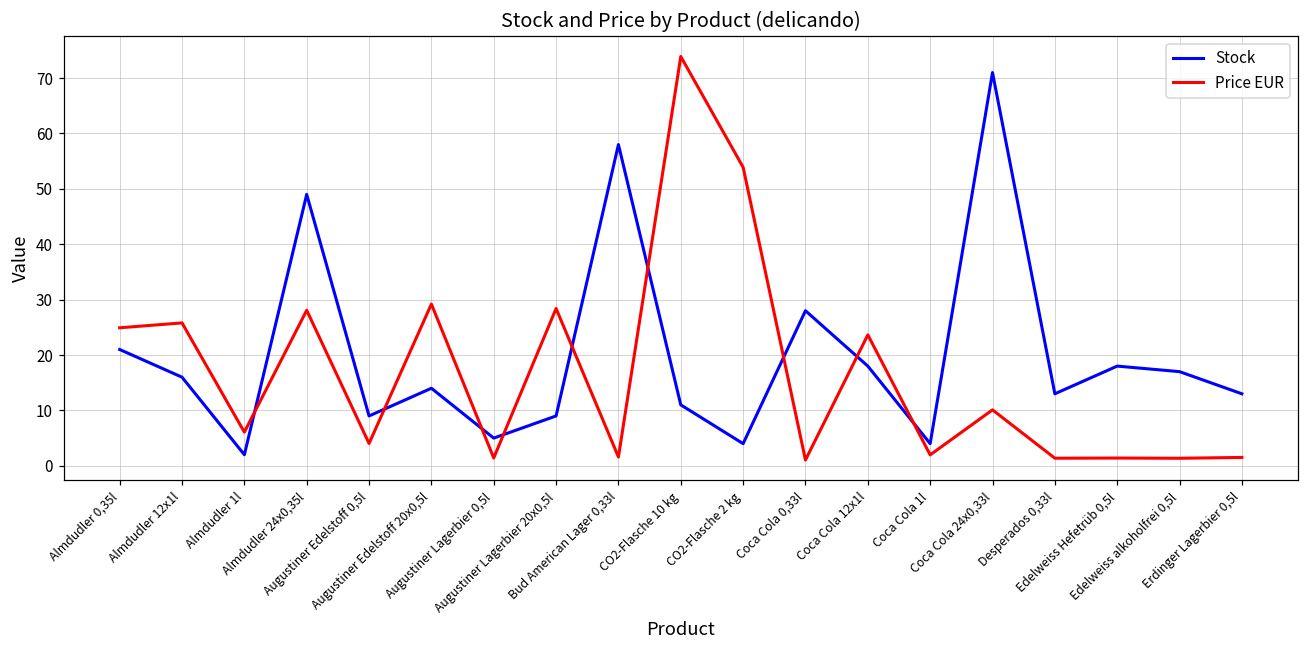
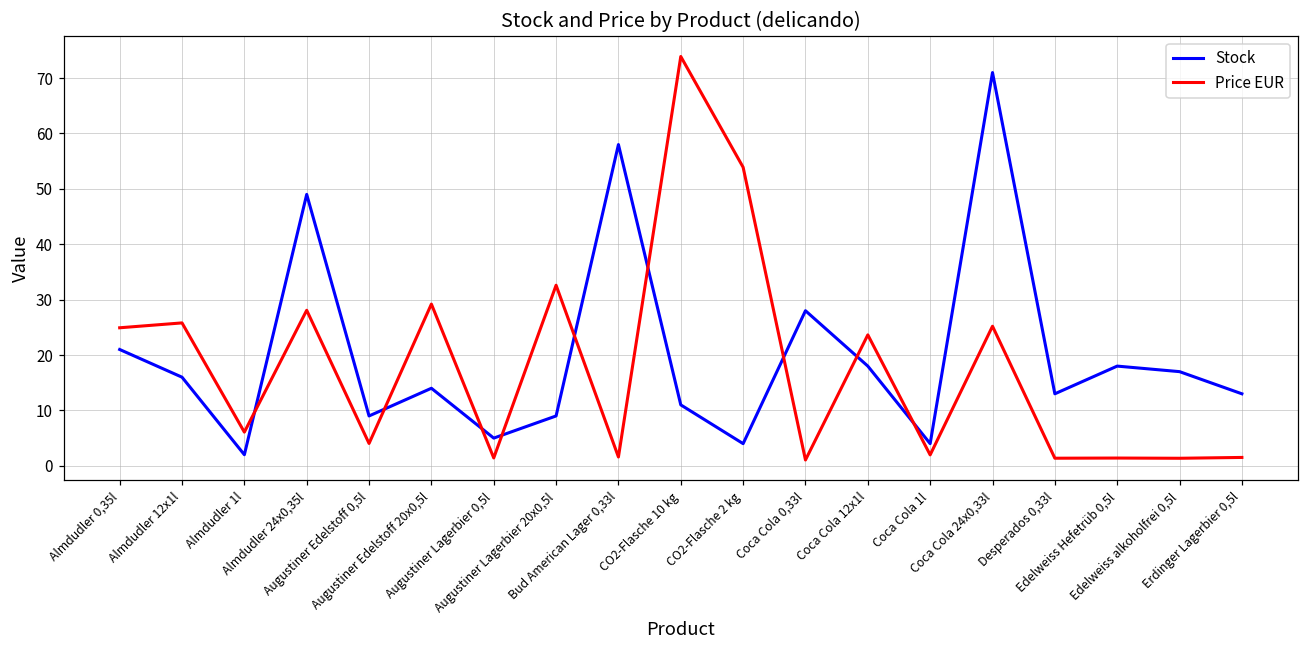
Price EUR, Augustiner Lagerbier 20x0,5l: 28 -> 33
Price EUR, Coca Cola 24x0,33l: 10 -> 25
